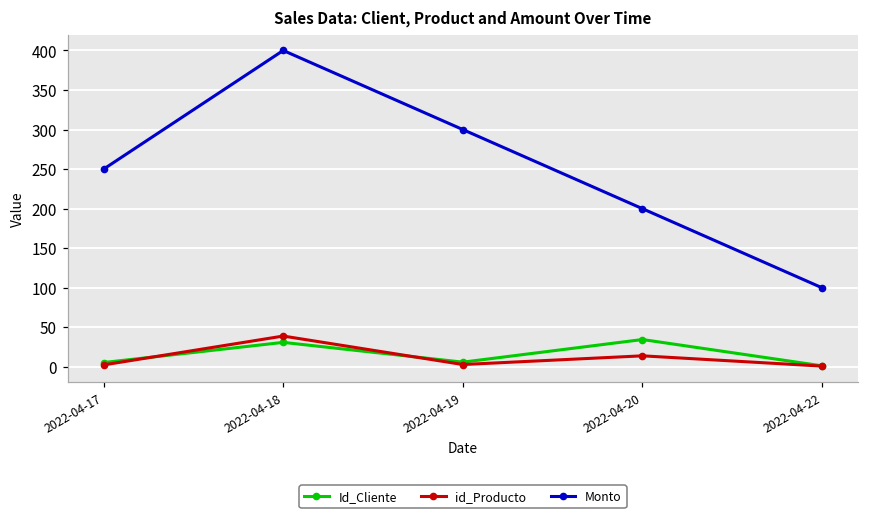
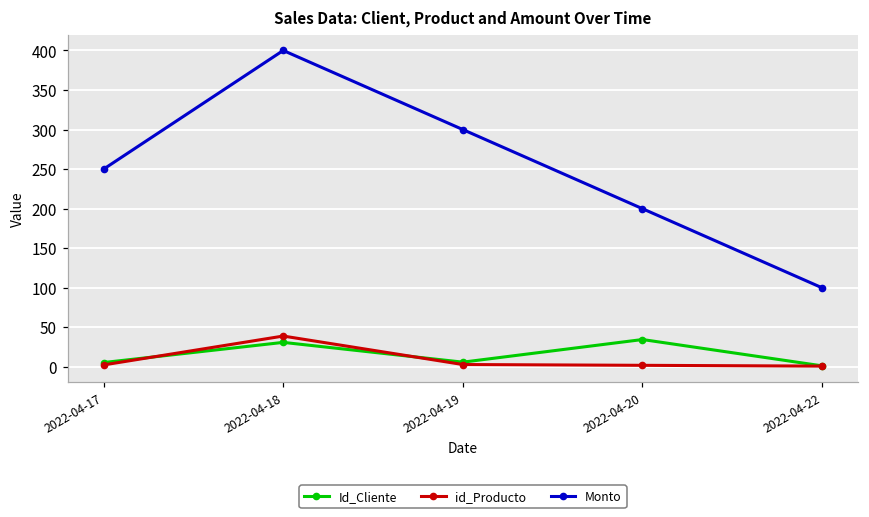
id_Producto, 2022-04-20: 10 -> 0
